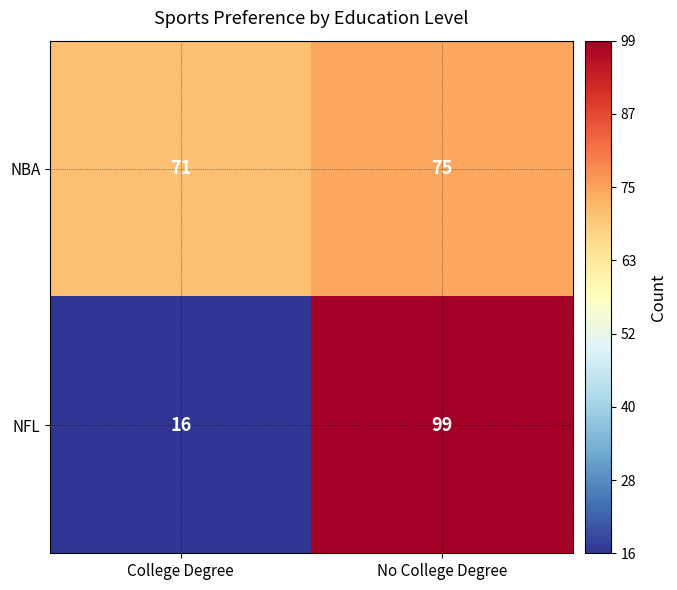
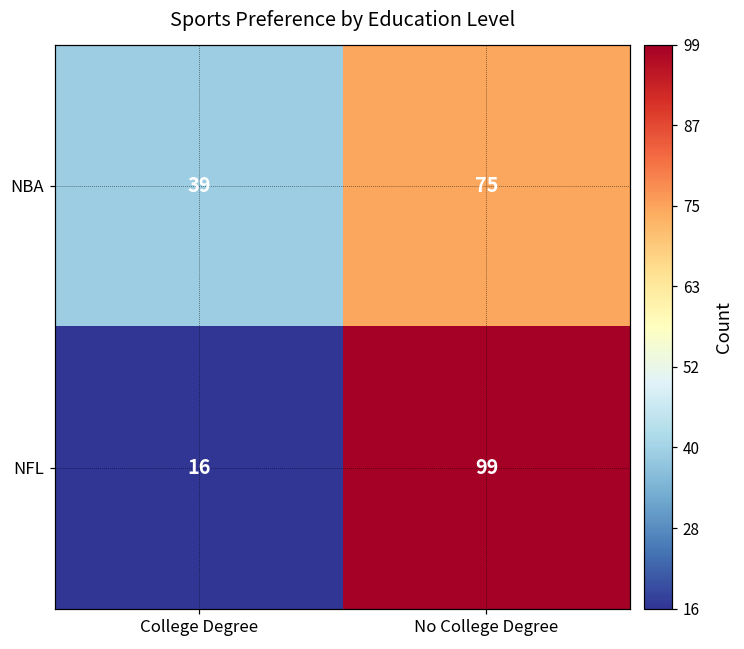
NBA, College Degree: 71 -> 39
